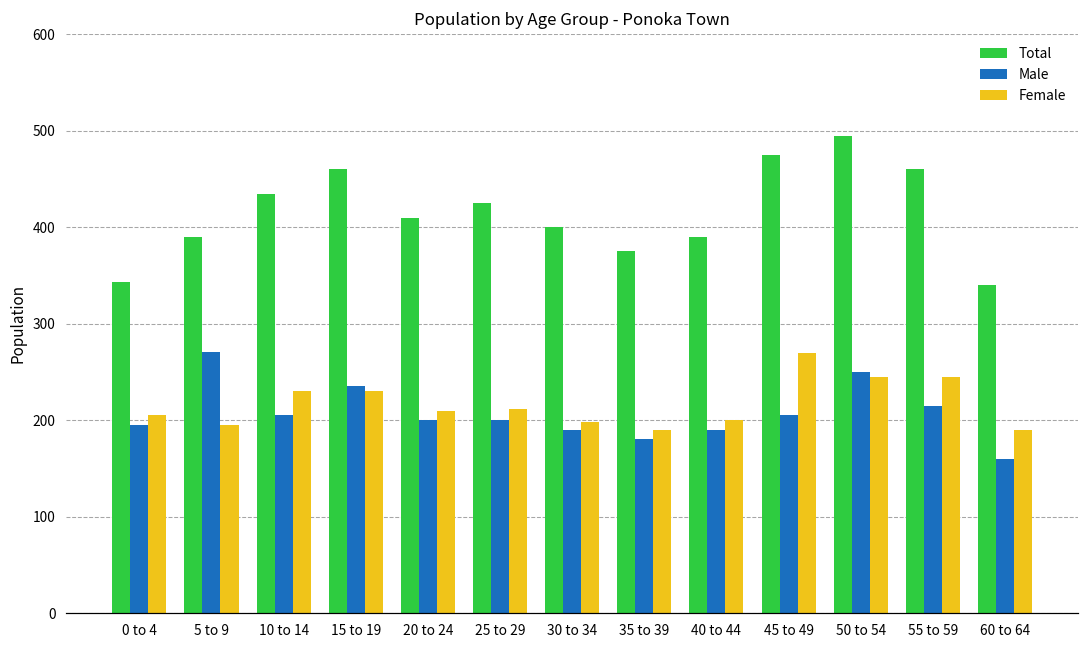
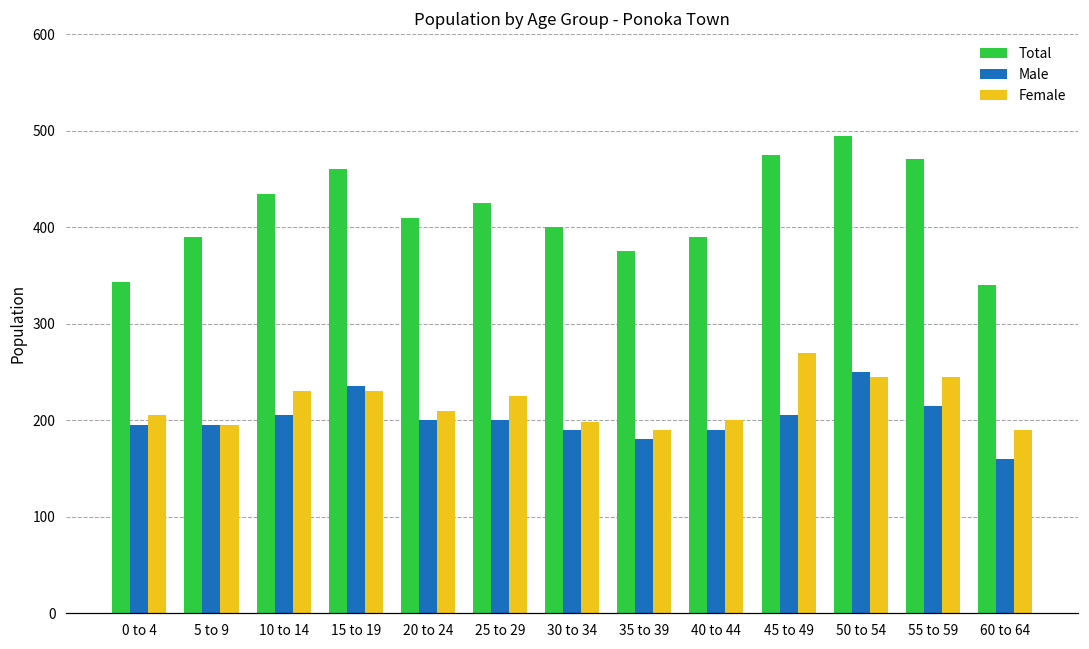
Male, 5 to 9: 270 -> 200
Female, 25 to 29: 210 -> 230
Total, 55 to 59: 460 -> 470
